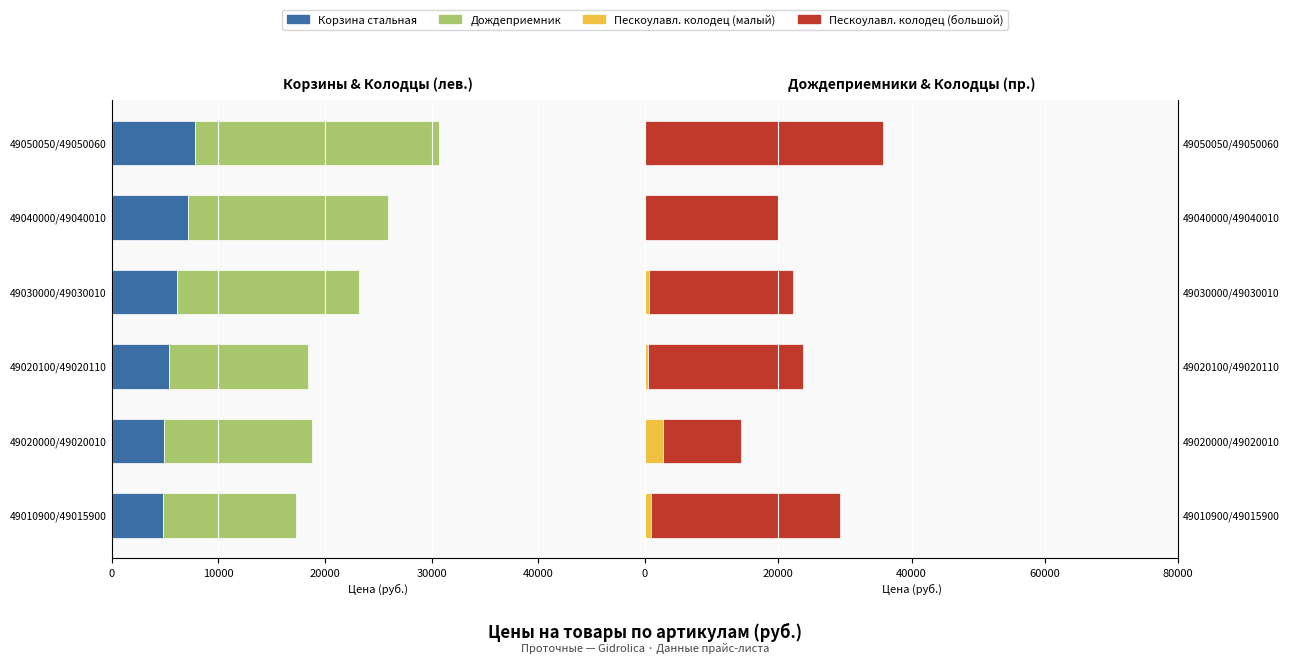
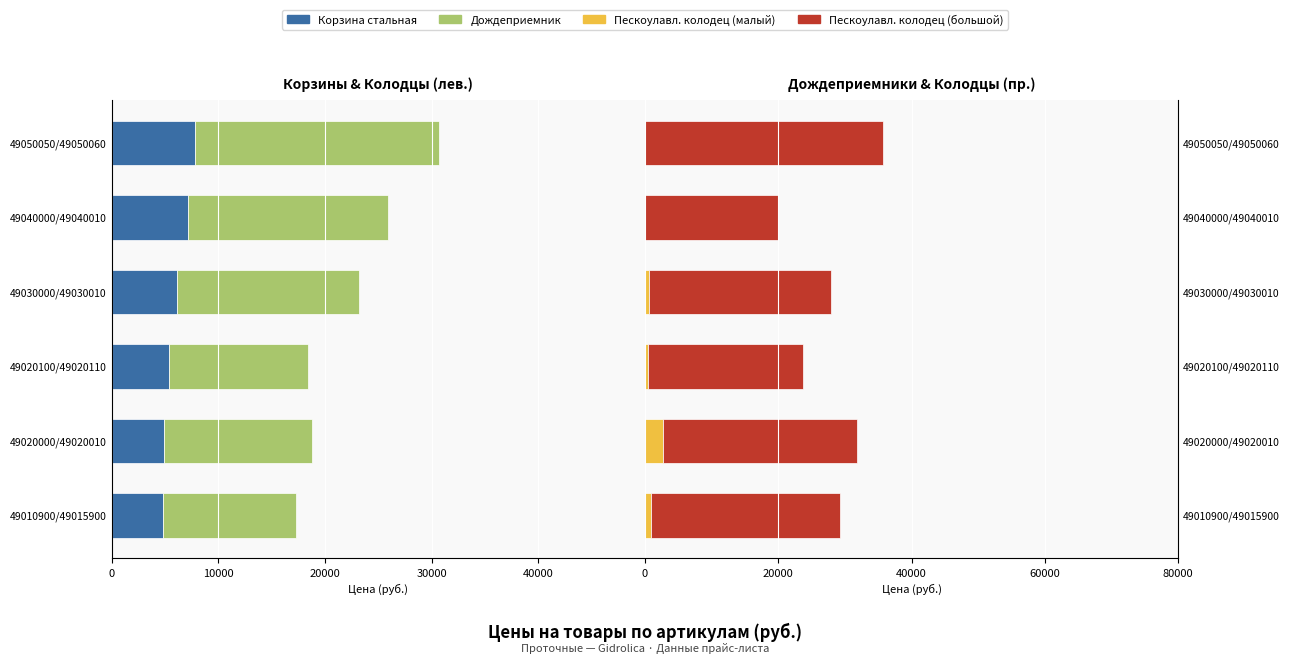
Дождеприемники & Колодцы (пр.), Пескоулавл. колодец (большой), 49030000/49030010: 22000 -> 27000
Дождеприемники & Колодцы (пр.), Пескоулавл. колодец (большой), 49020000/49020010: 12000 -> 29000
